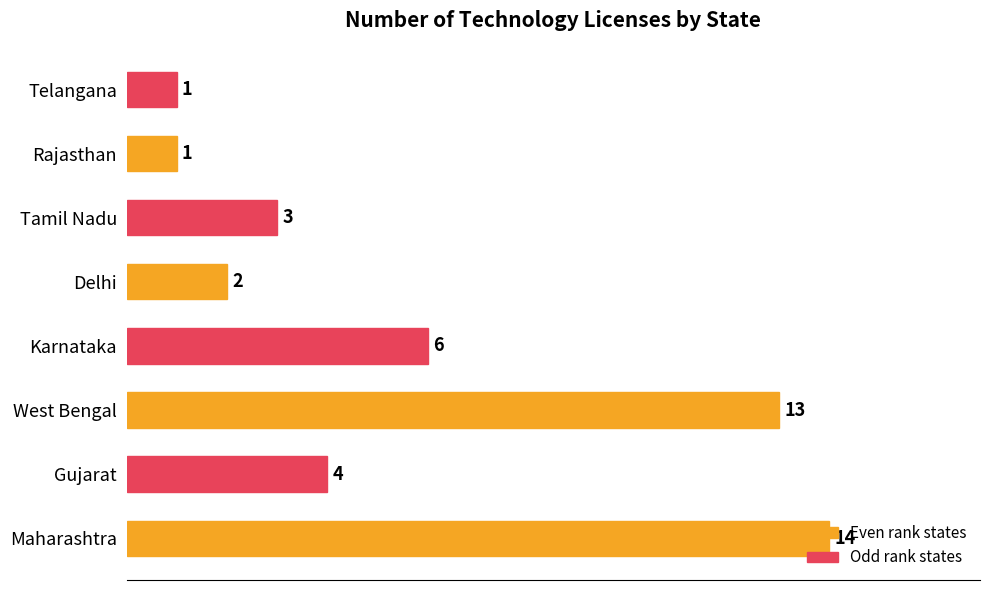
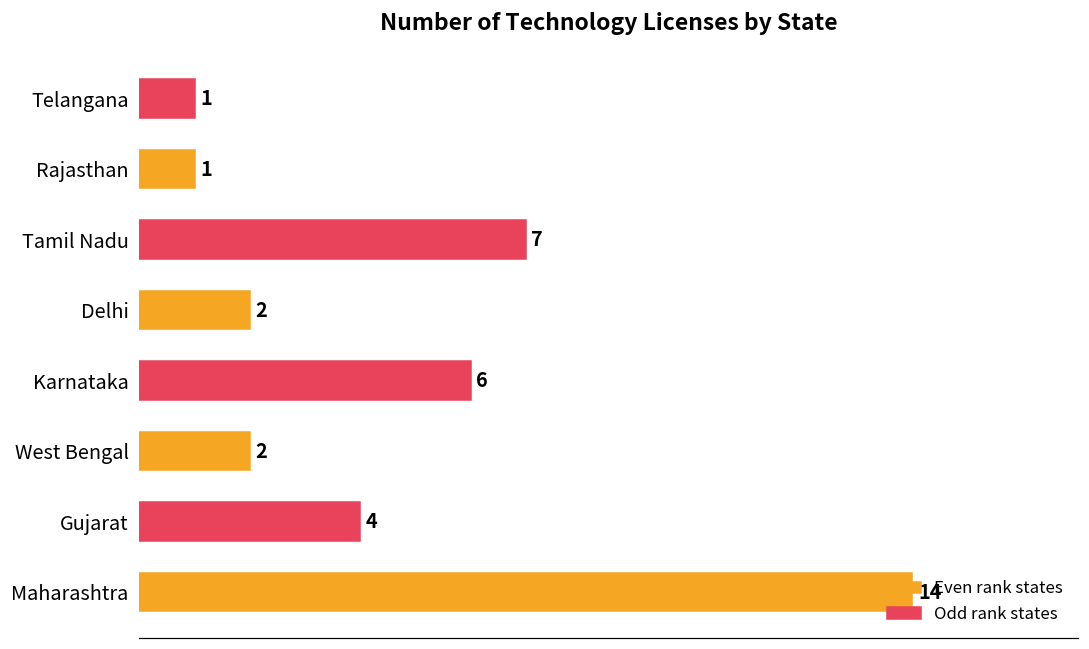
Tamil Nadu: 3 -> 7
West Bengal: 13 -> 2
